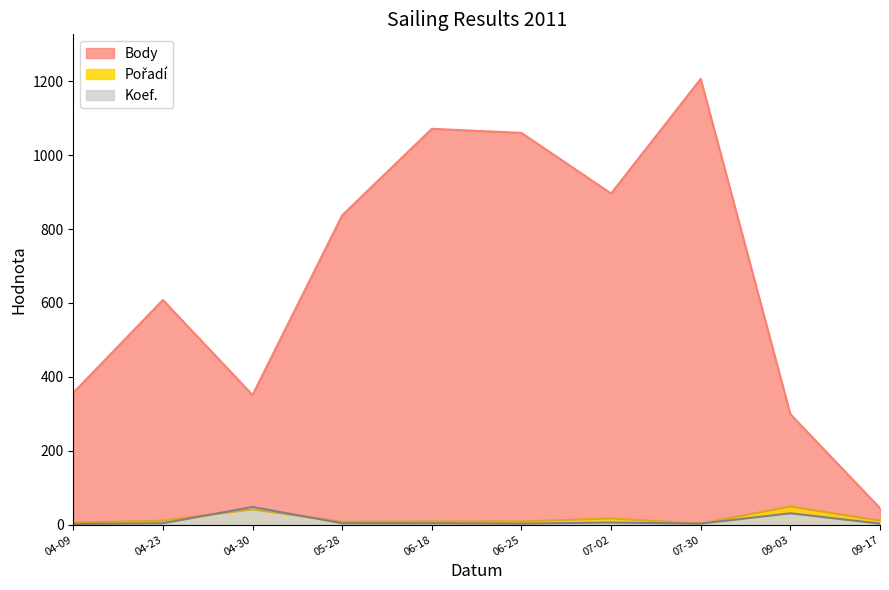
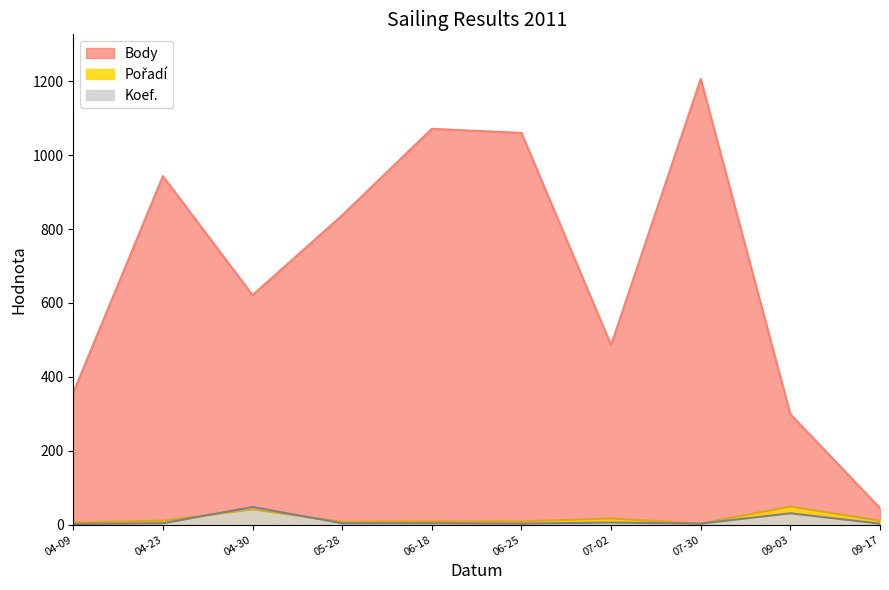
Body, 04-23: 610 -> 940
Body, 04-30: 350 -> 620
Body, 07-02: 900 -> 490
